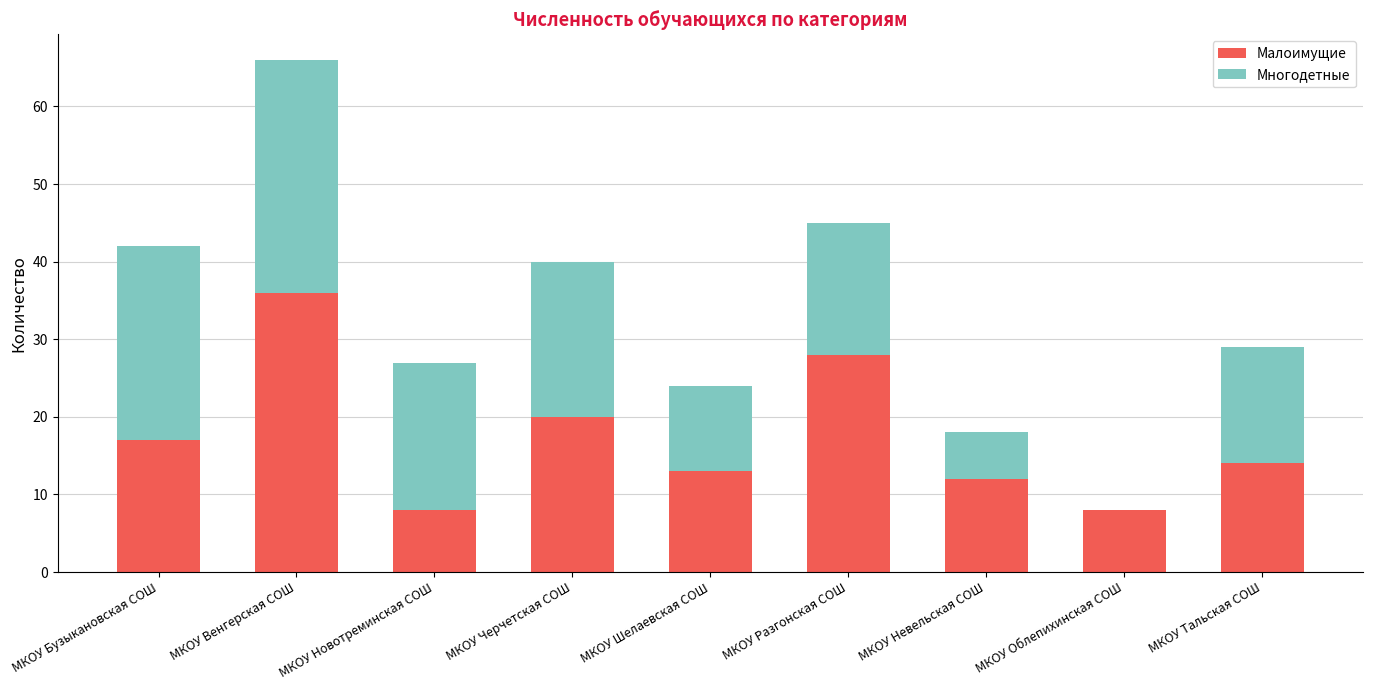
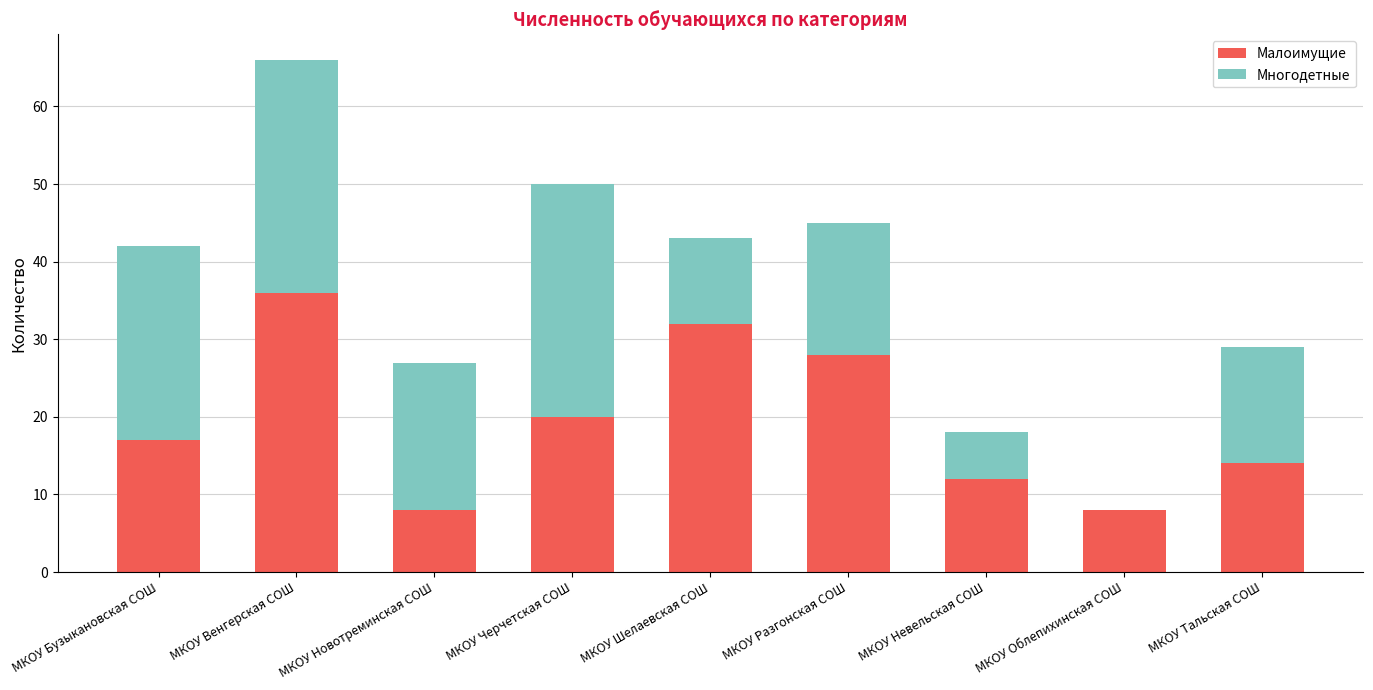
Многодетные, МКОУ Черчетская СОШ: 20 -> 30
Малоимущие, МКОУ Шелаевская СОШ: 13 -> 32
